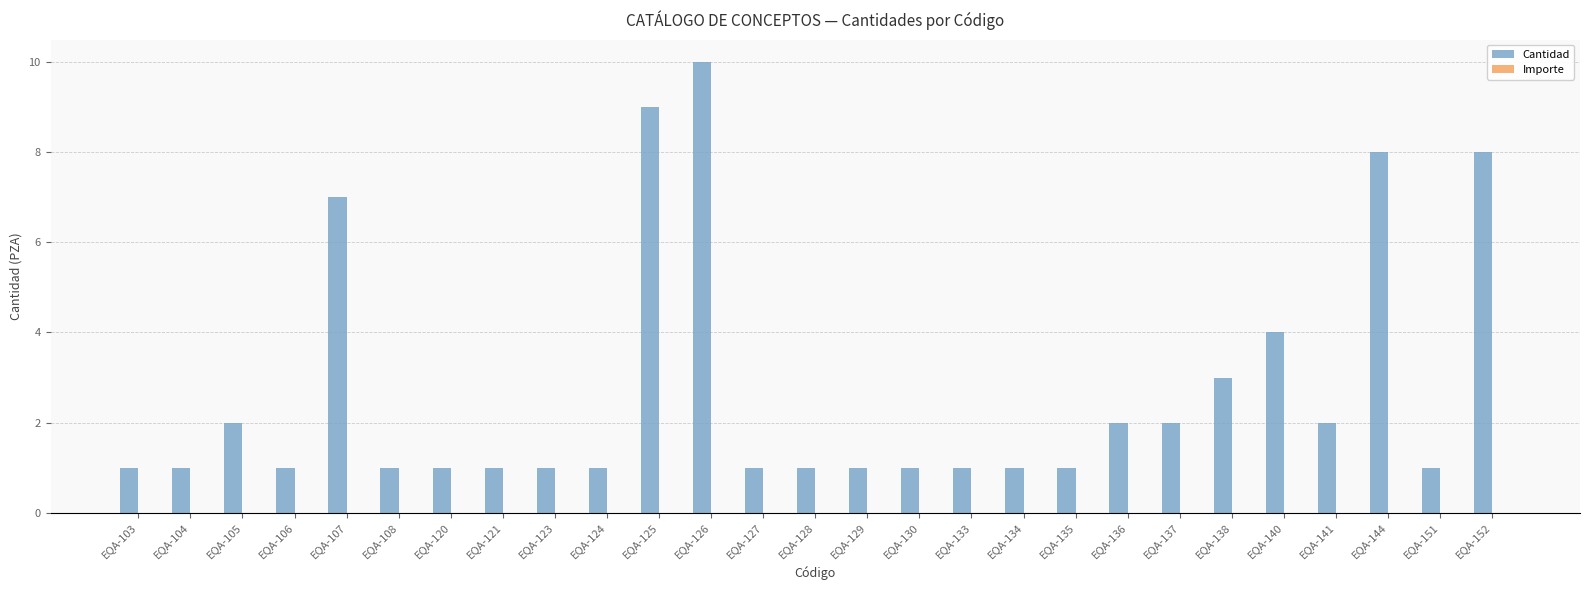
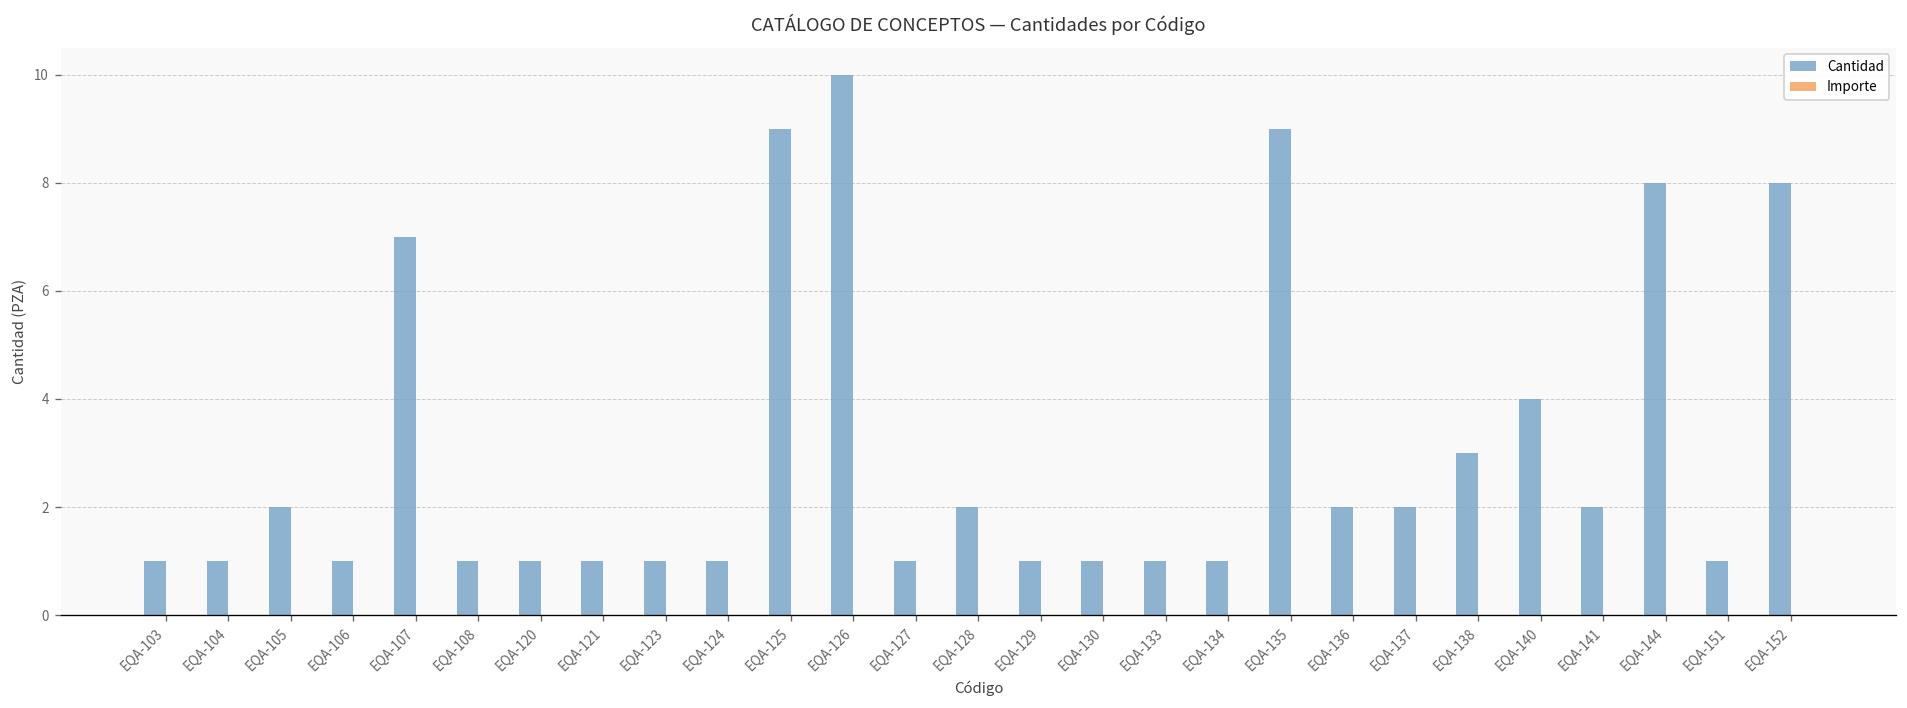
Cantidad, EQA-128: 1 -> 2
Cantidad, EQA-135: 1 -> 9
